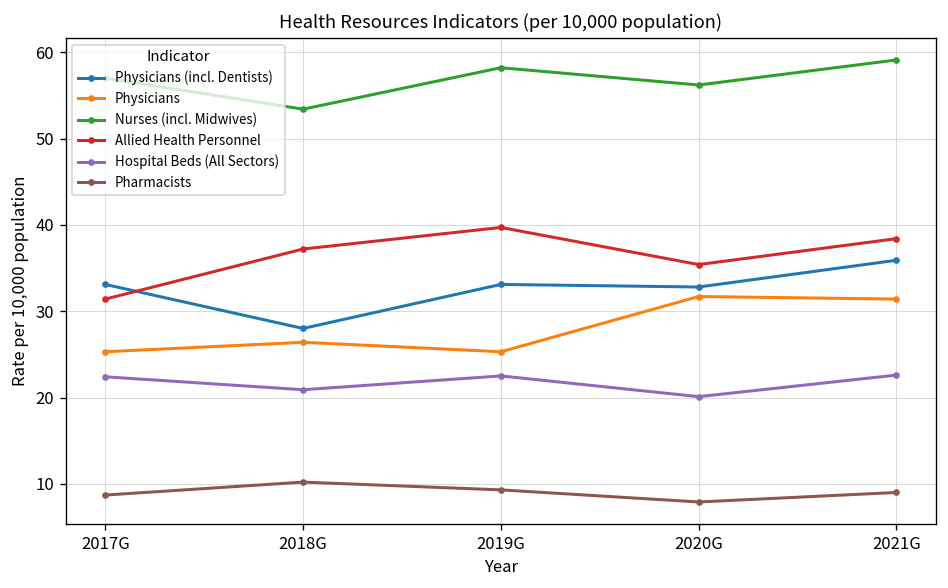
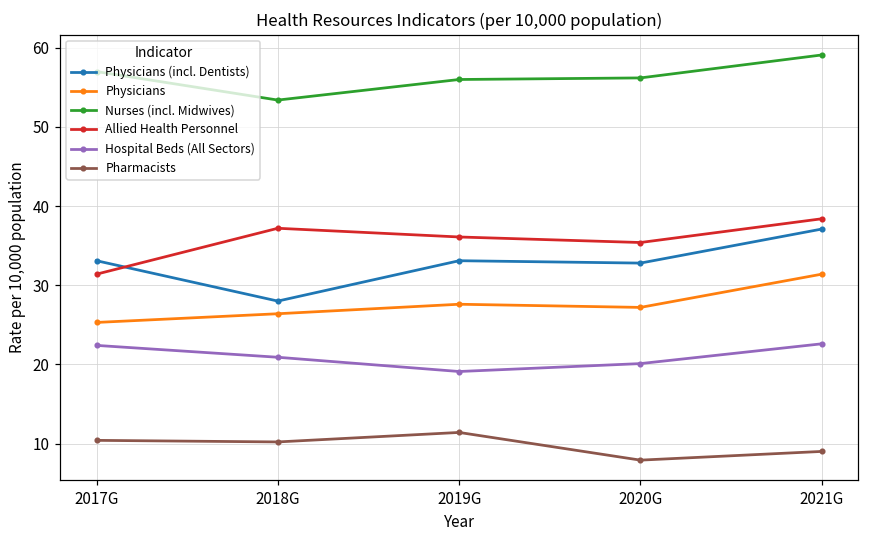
Pharmacists, 2017G: 9 -> 10
Physicians, 2019G: 25 -> 28
Nurses (incl. Midwives), 2019G: 58 -> 56
Allied Health Personnel, 2019G: 40 -> 36
Hospital Beds (All Sectors), 2019G: 23 -> 19
Pharmacists, 2019G: 9 -> 11
Physicians, 2020G: 32 -> 27
Physicians (incl. Dentists), 2021G: 36 -> 37
